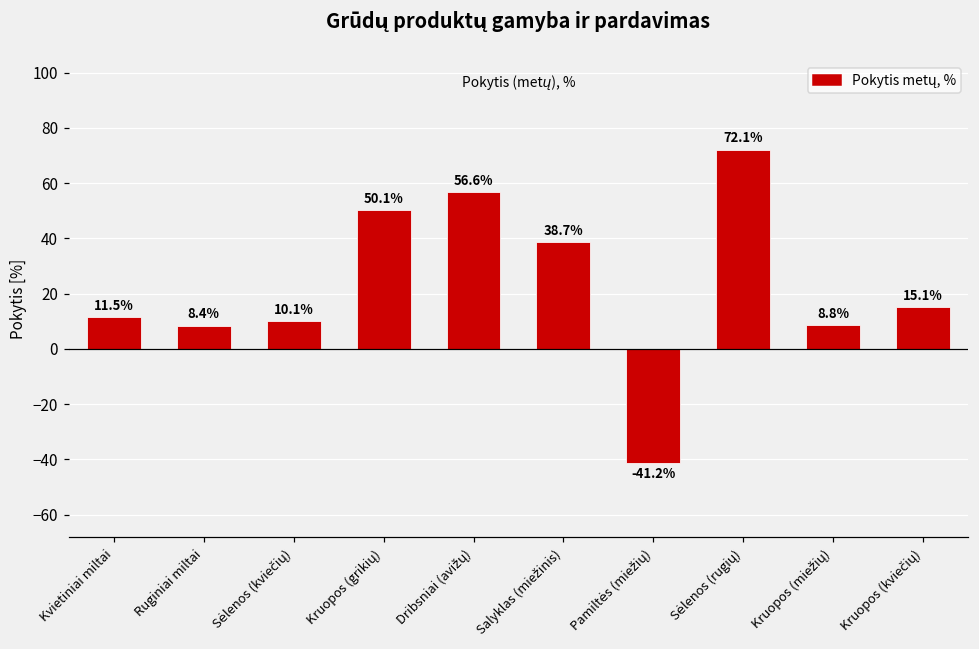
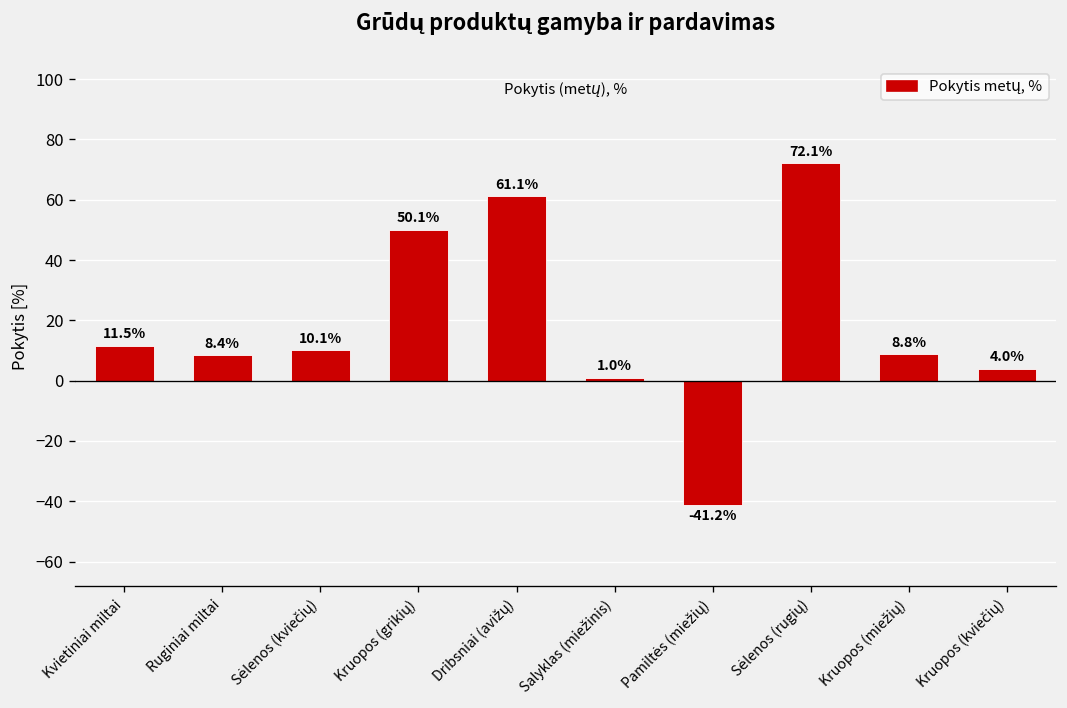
Dribsniai (avižų): 56.6% -> 61.1%
Salyklas (miežinis): 38.7% -> 1.0%
Kruopos (kviečių): 15.1% -> 4.0%
